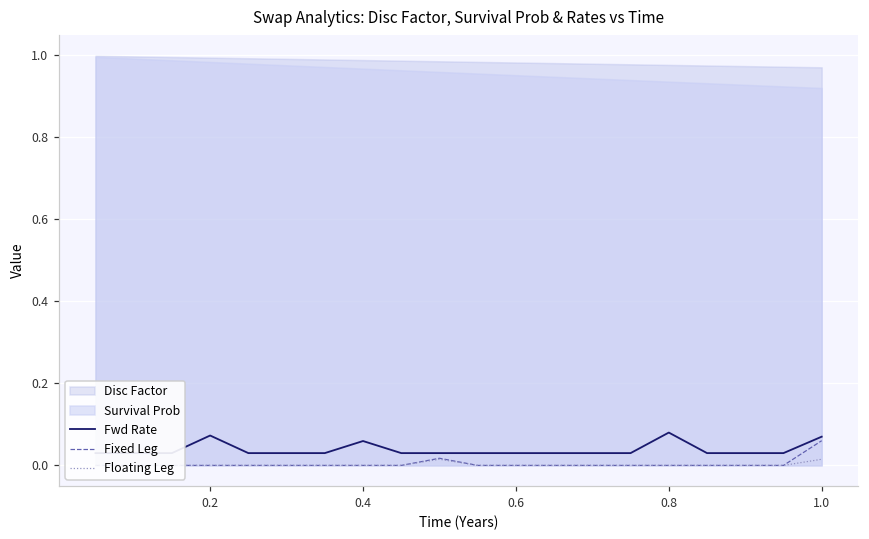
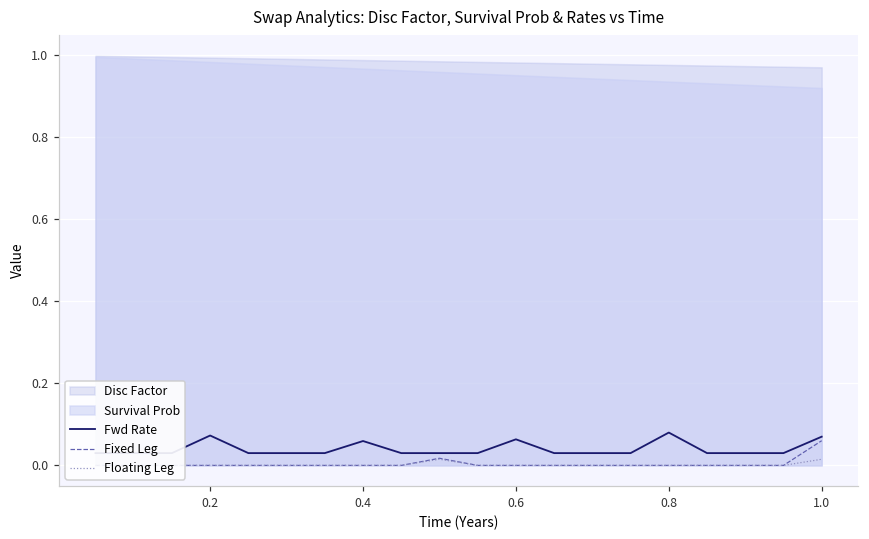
Fwd Rate, 0.6: 0.03 -> 0.06
